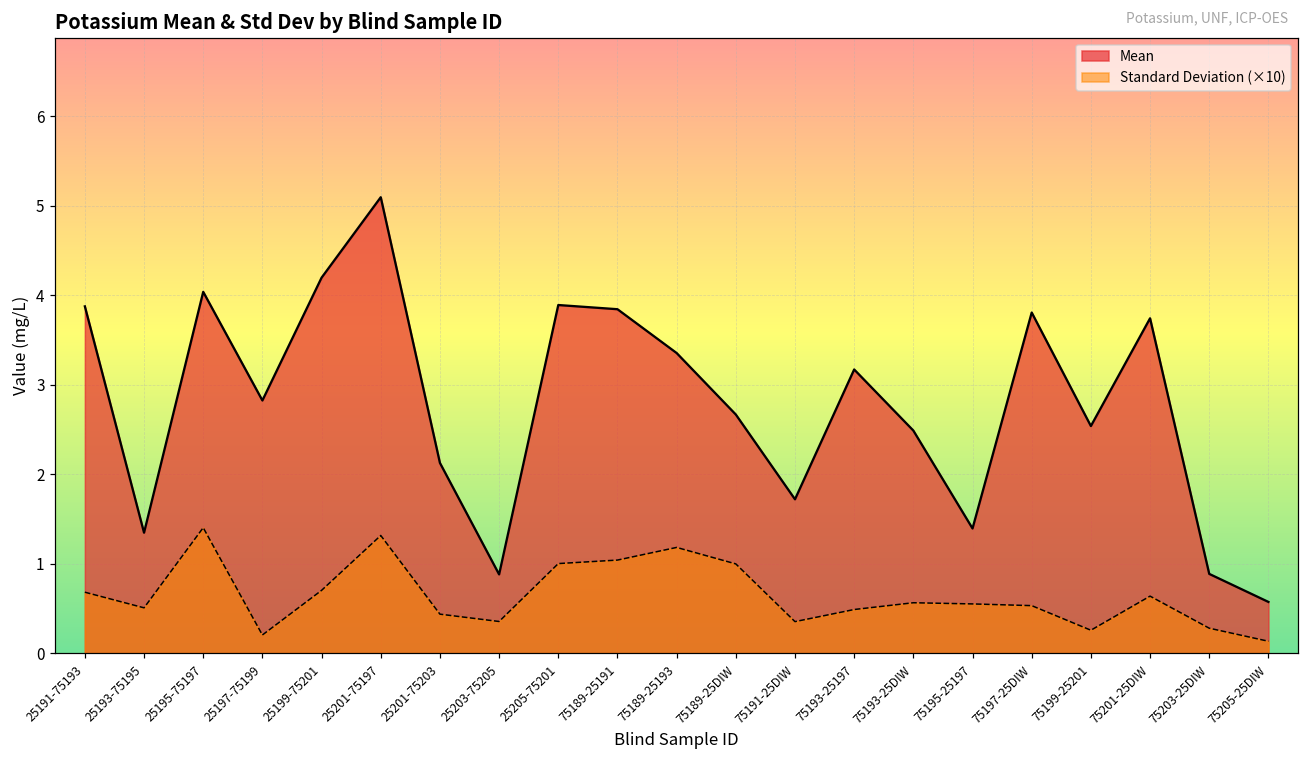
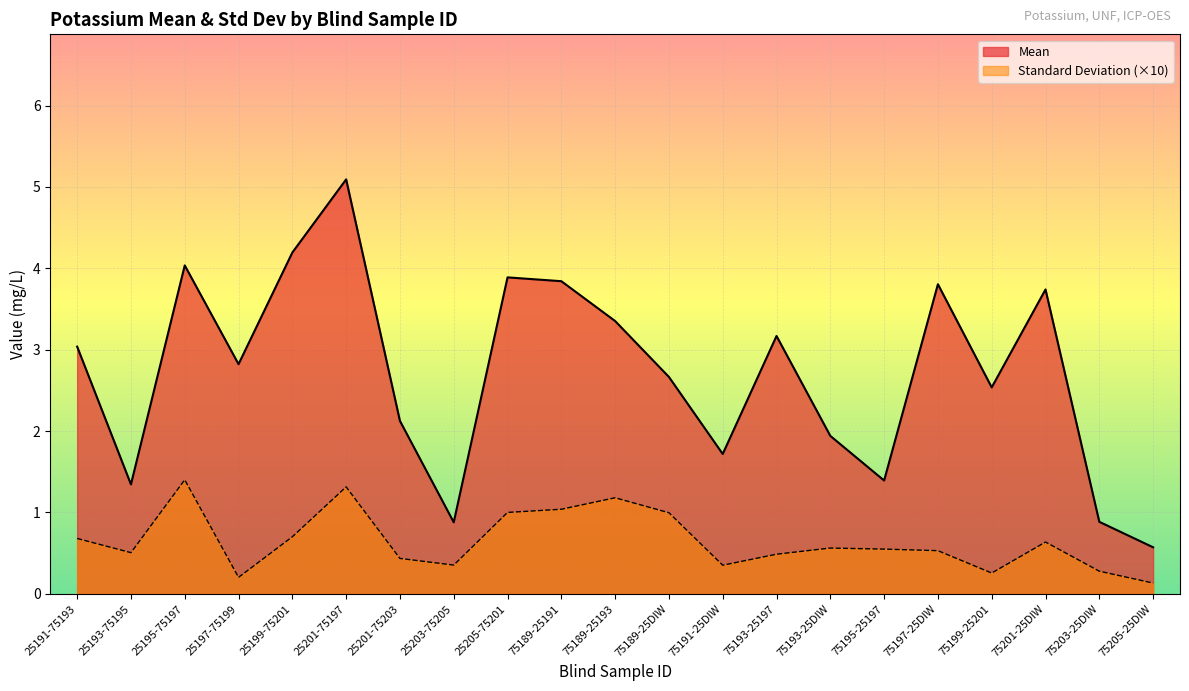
Mean, 25191-75193: 3.9 -> 3.0
Mean, 75193-25DIW: 2.5 -> 1.9
